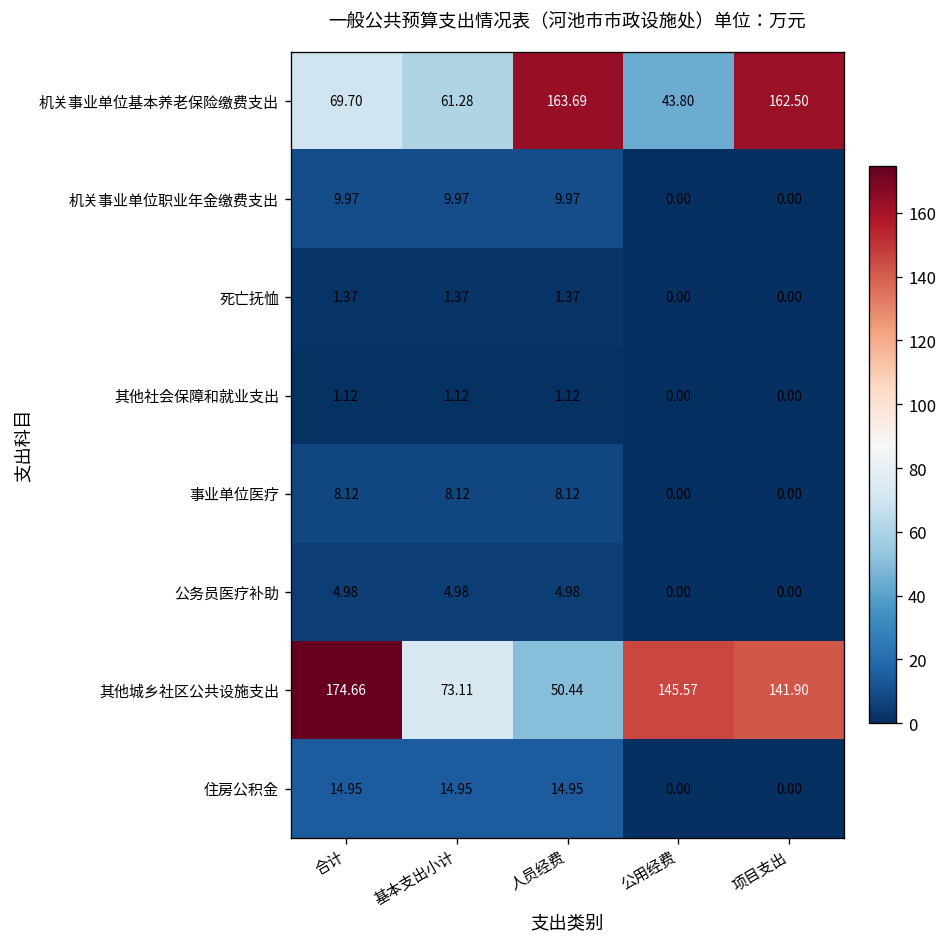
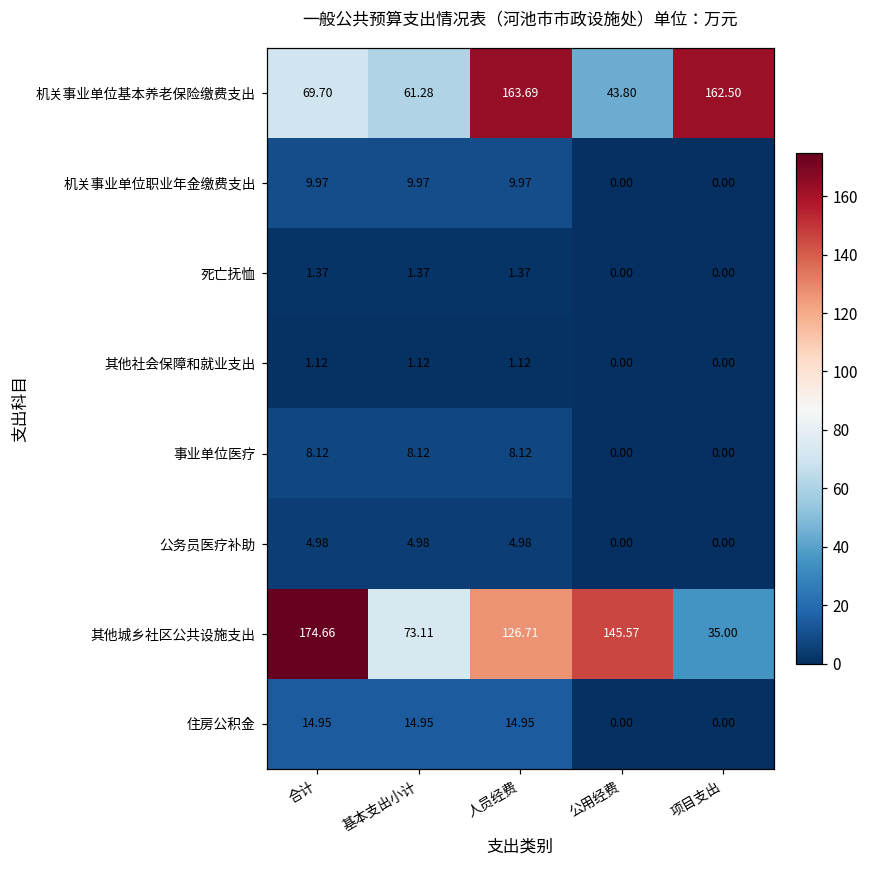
其他城乡社区公共设施支出, 人员经费: 50.44 -> 126.71
其他城乡社区公共设施支出, 项目支出: 141.90 -> 35.00
